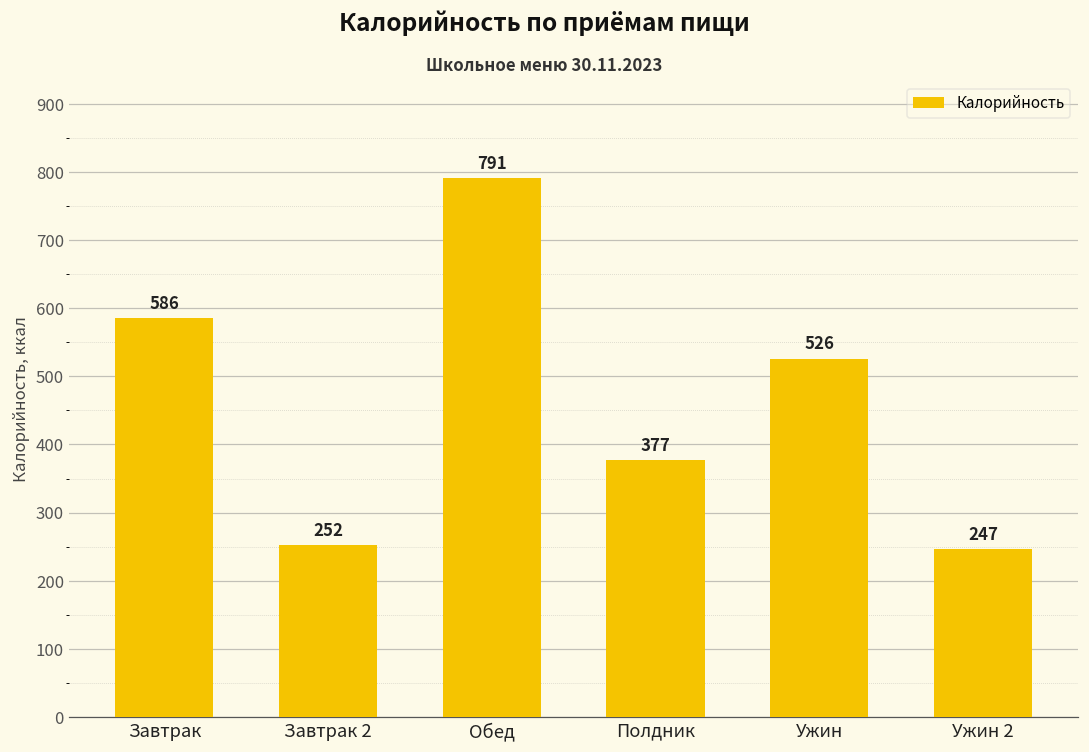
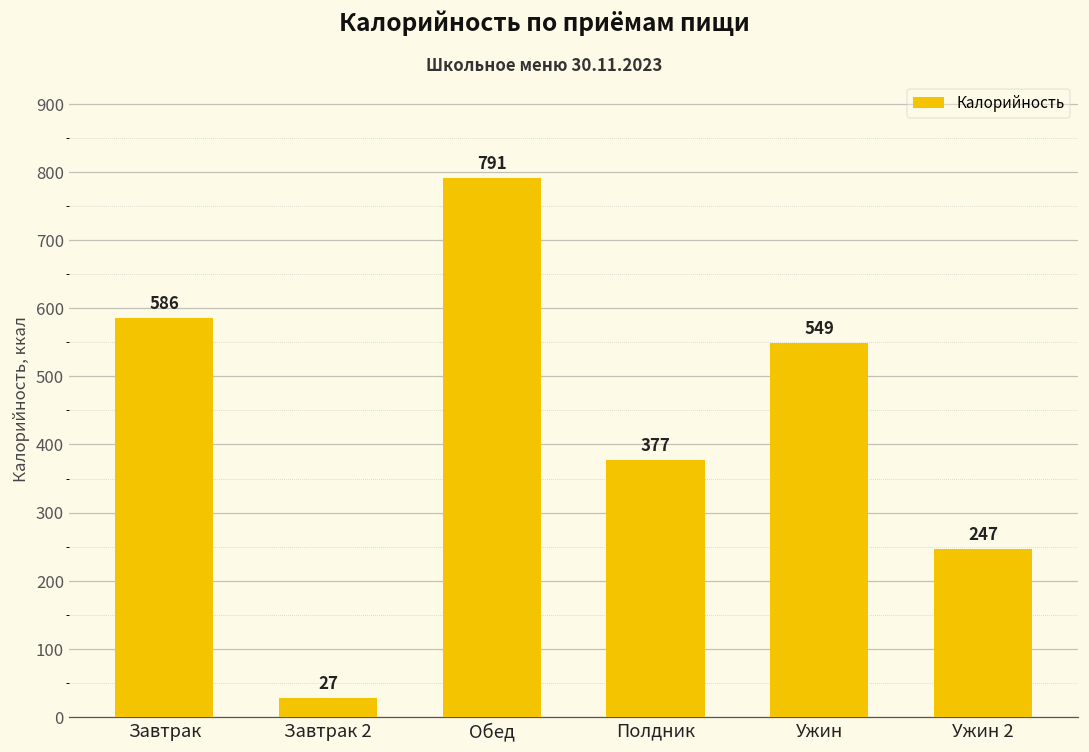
Завтрак 2: 252 -> 27
Ужин: 526 -> 549
